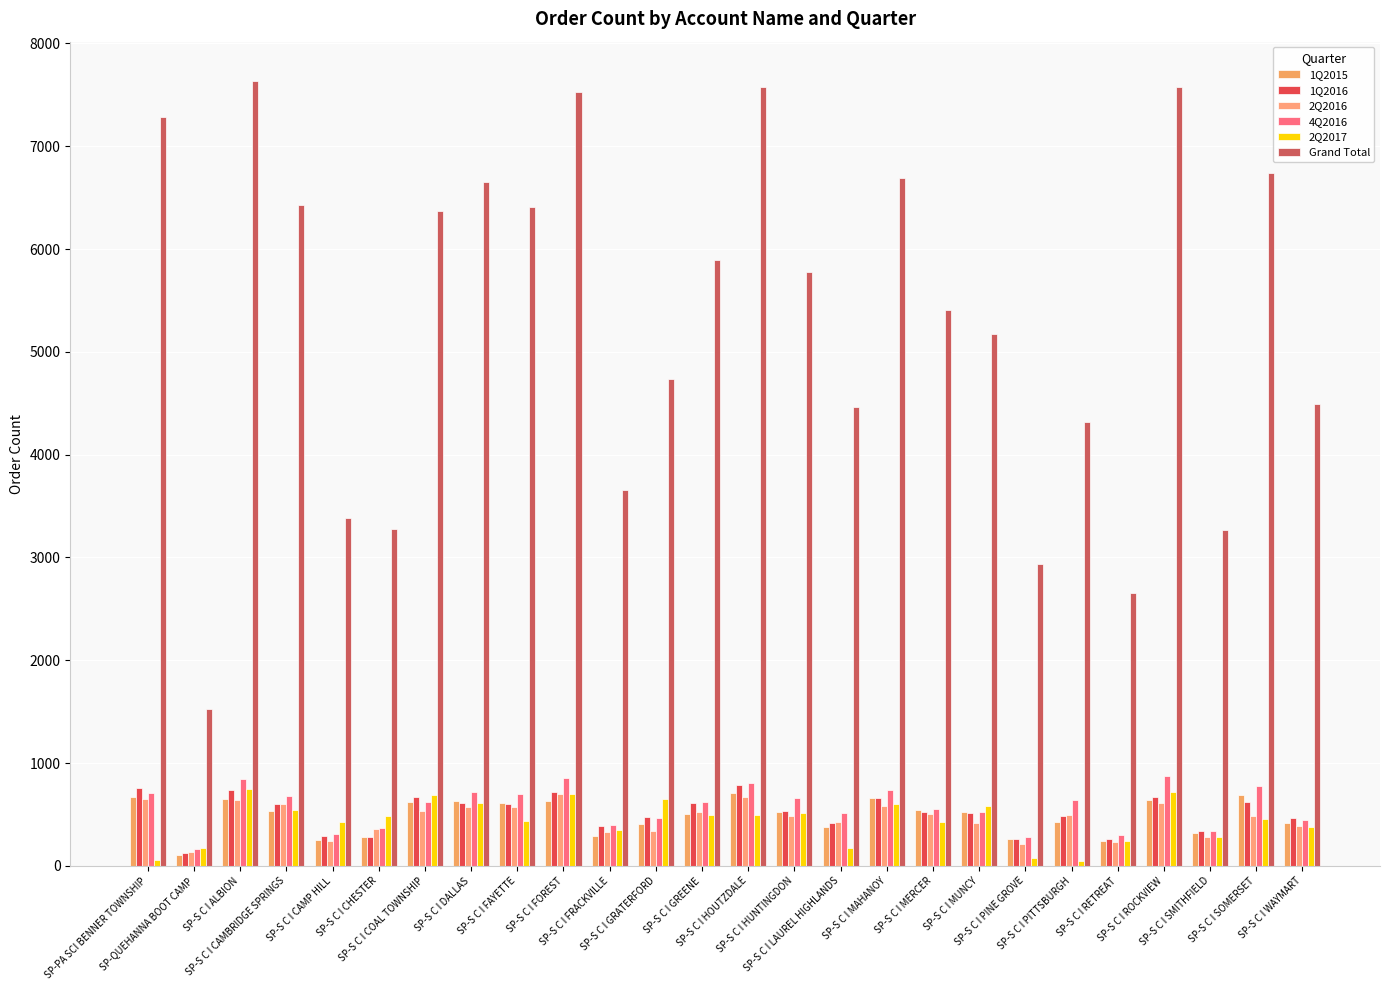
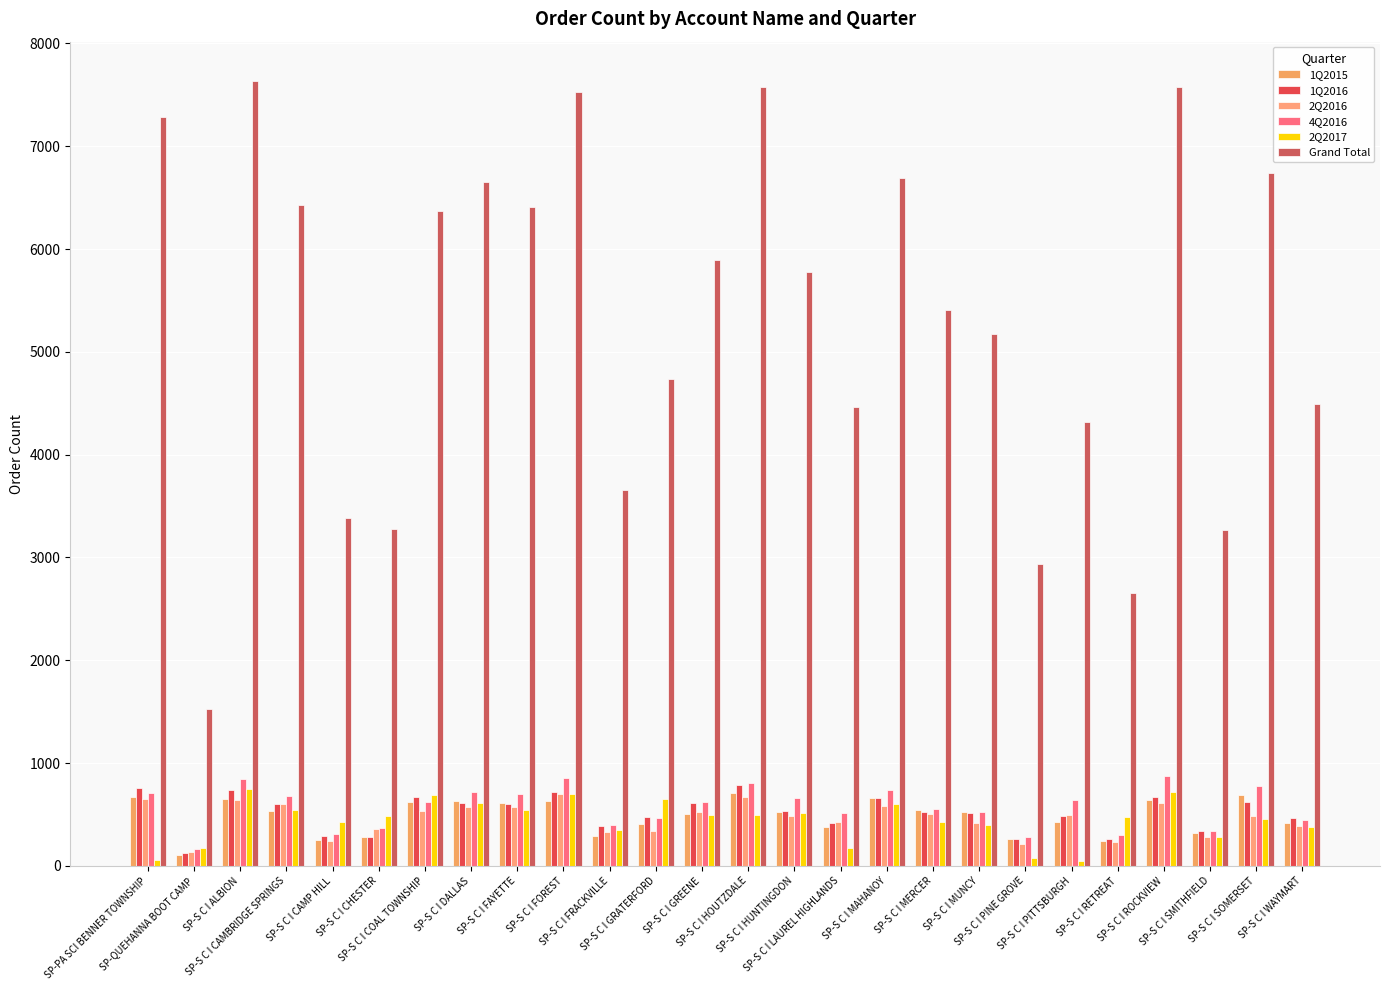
2Q2017, SP-S C I FAYETTE: 430 -> 540
2Q2017, SP-S C I MUNCY: 580 -> 400
2Q2017, SP-S C I RETREAT: 240 -> 470
